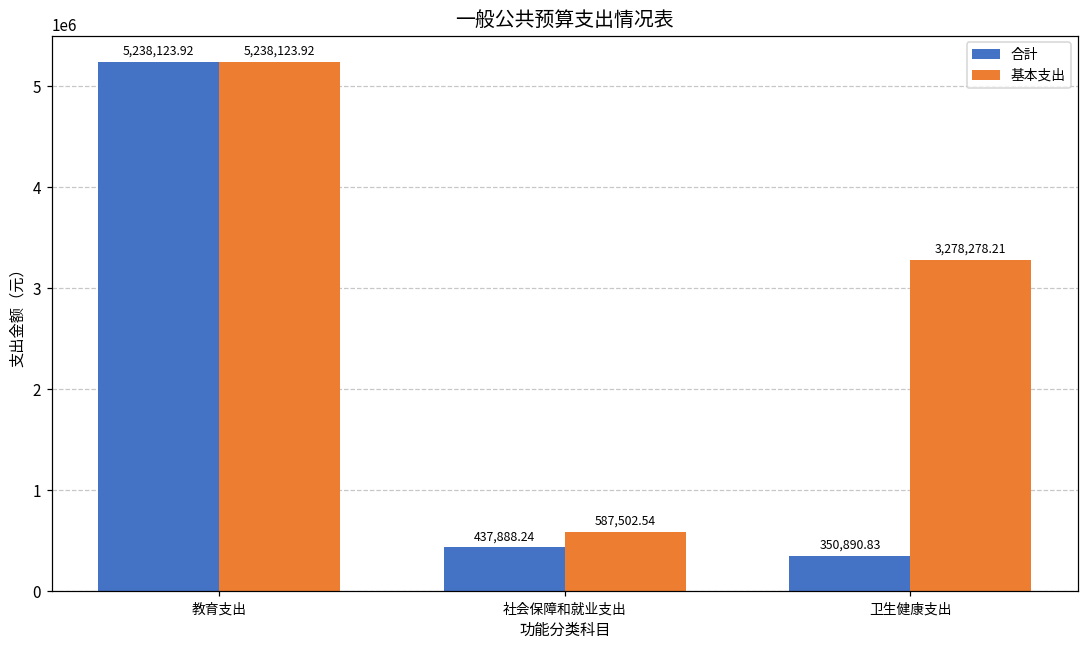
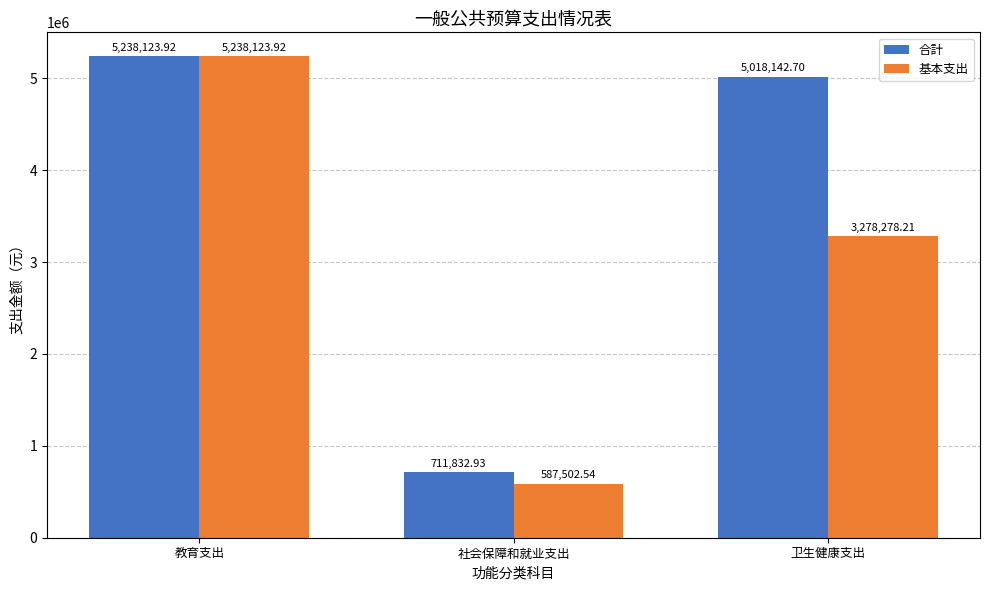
合計, 社会保障和就业支出: 437,888.24 -> 711,832.93
合計, 卫生健康支出: 350,890.83 -> 5,018,142.70
